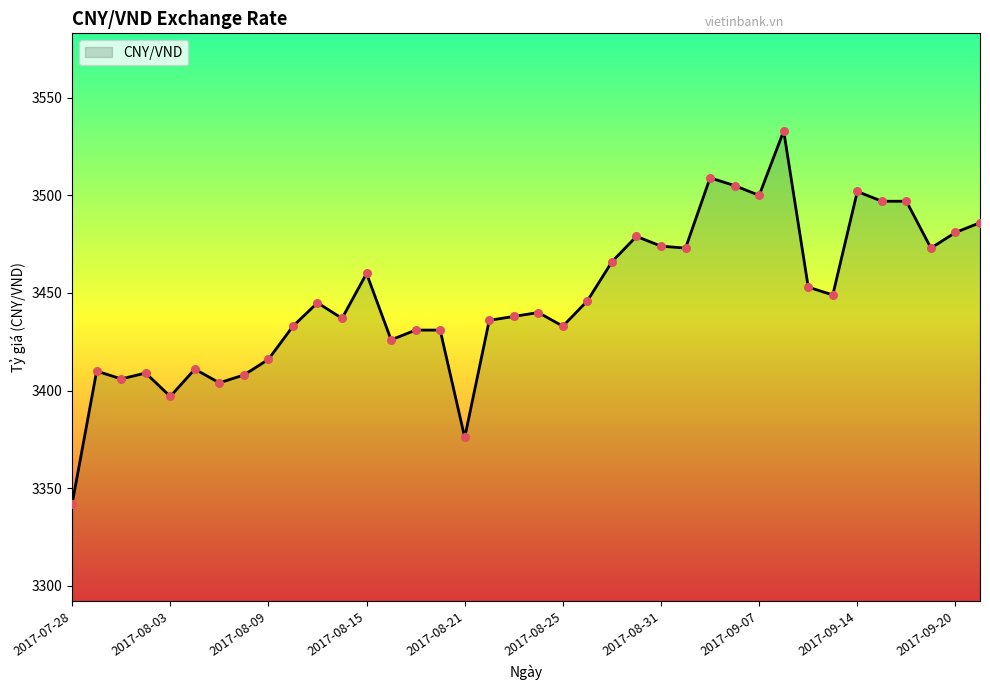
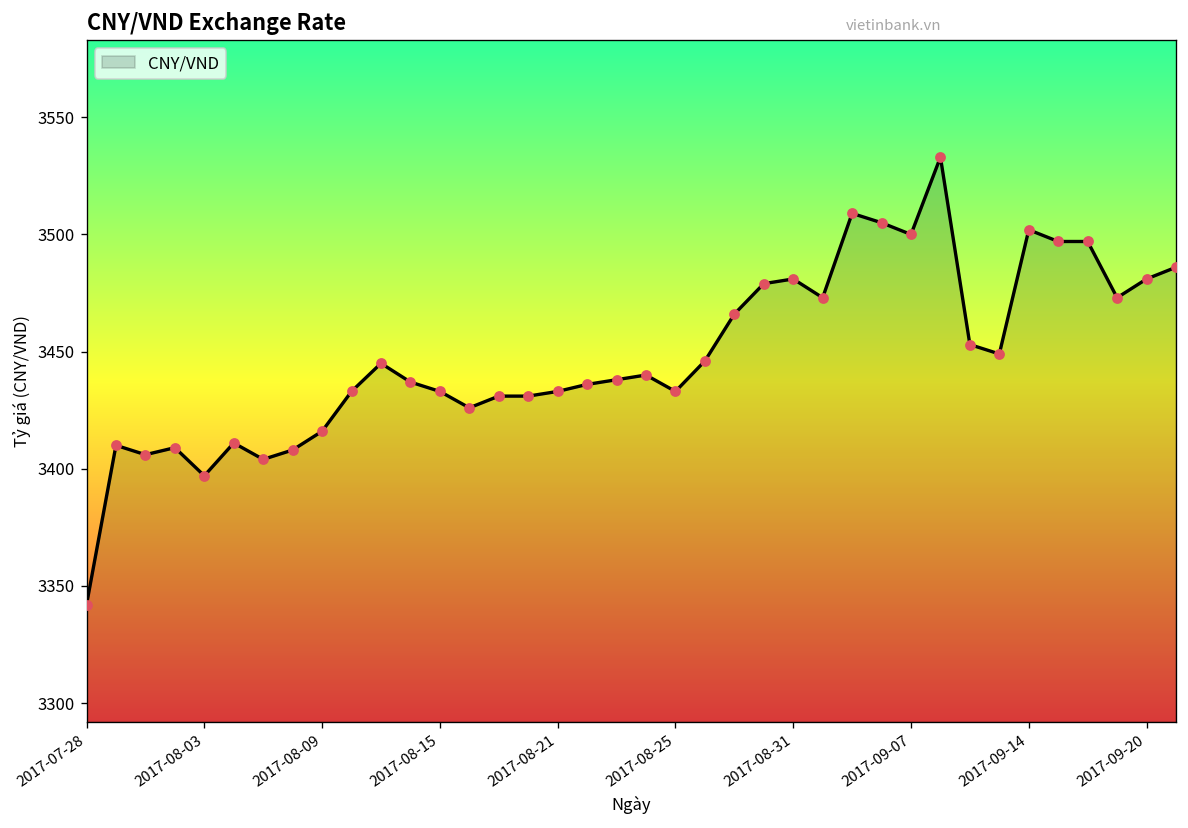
2017-08-15: 3460 -> 3433
2017-08-21: 3376 -> 3433
2017-08-31: 3474 -> 3481
